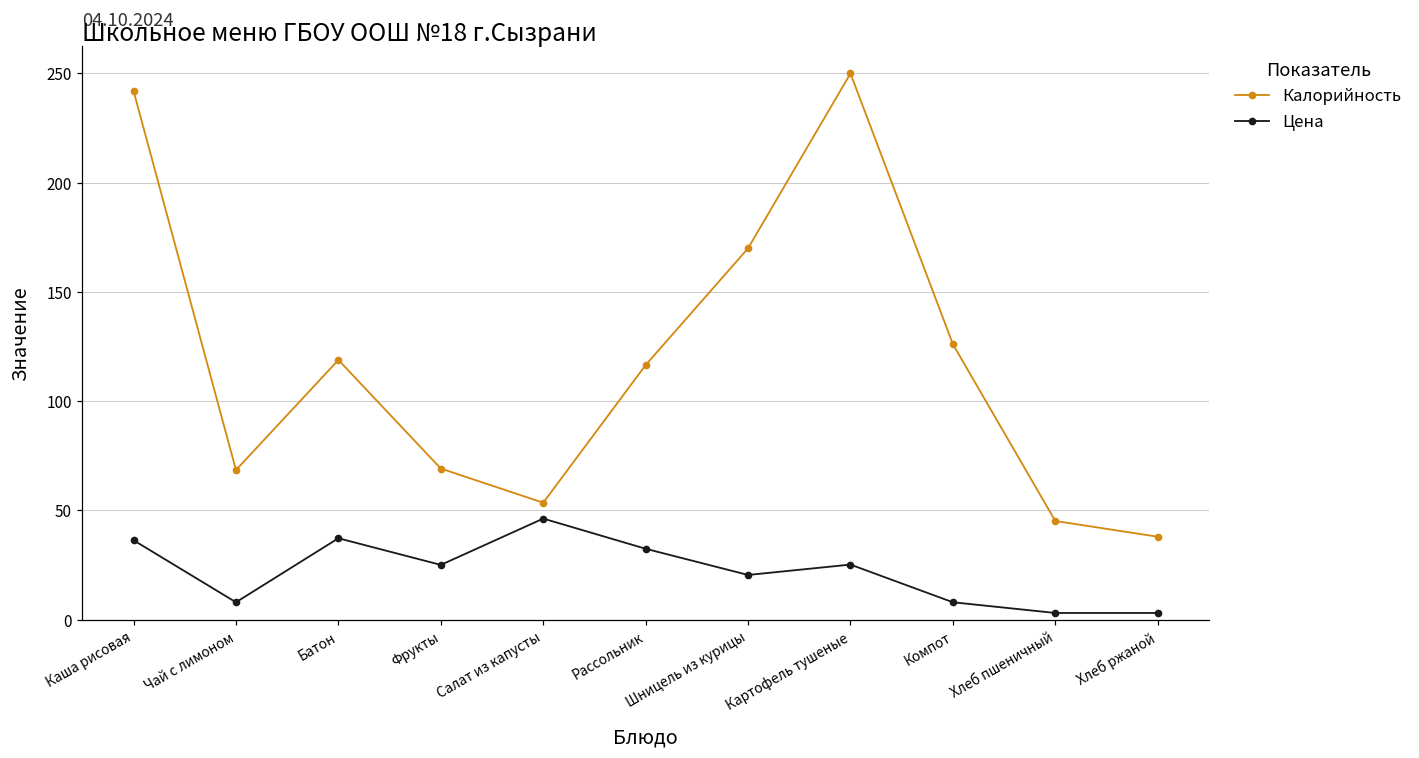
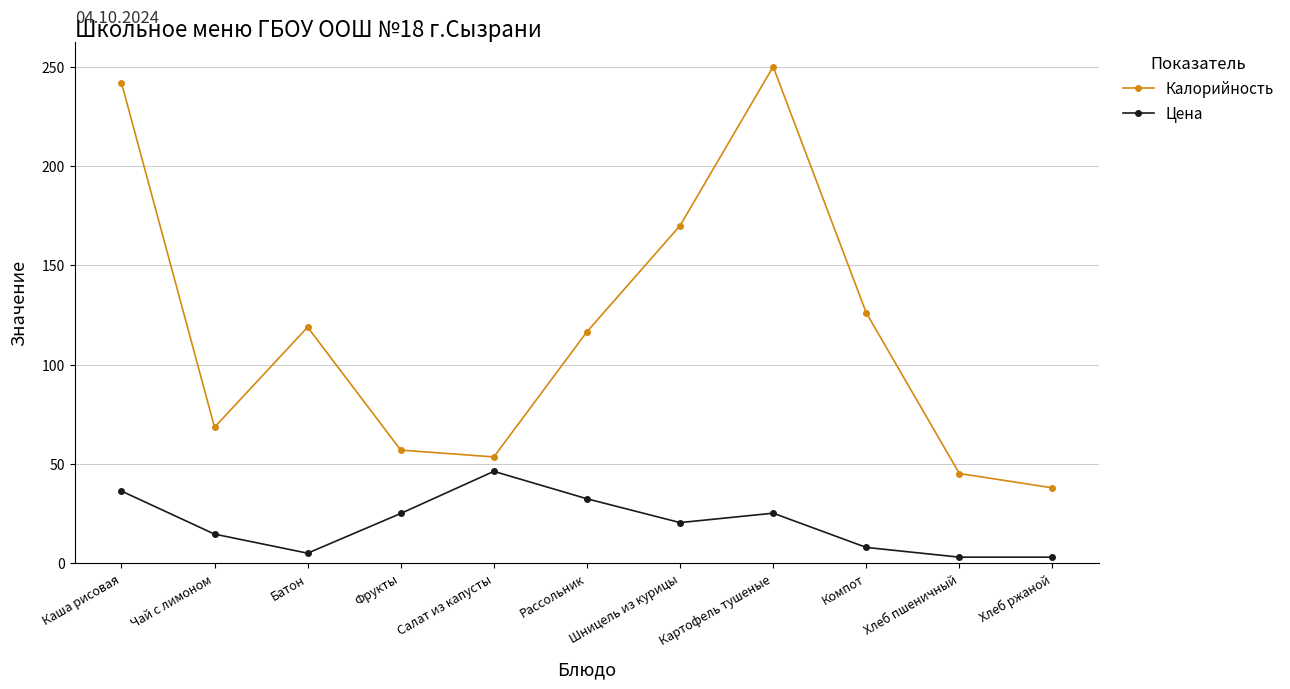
Цена, Чай с лимоном: 8 -> 15
Цена, Батон: 37 -> 5
Калорийность, Фрукты: 69 -> 57
